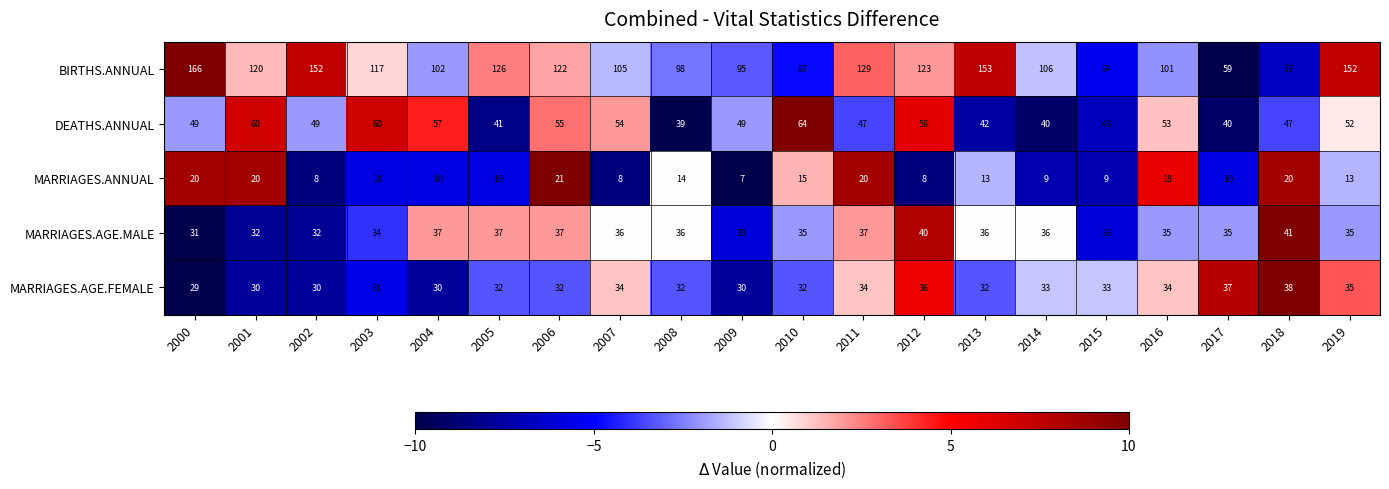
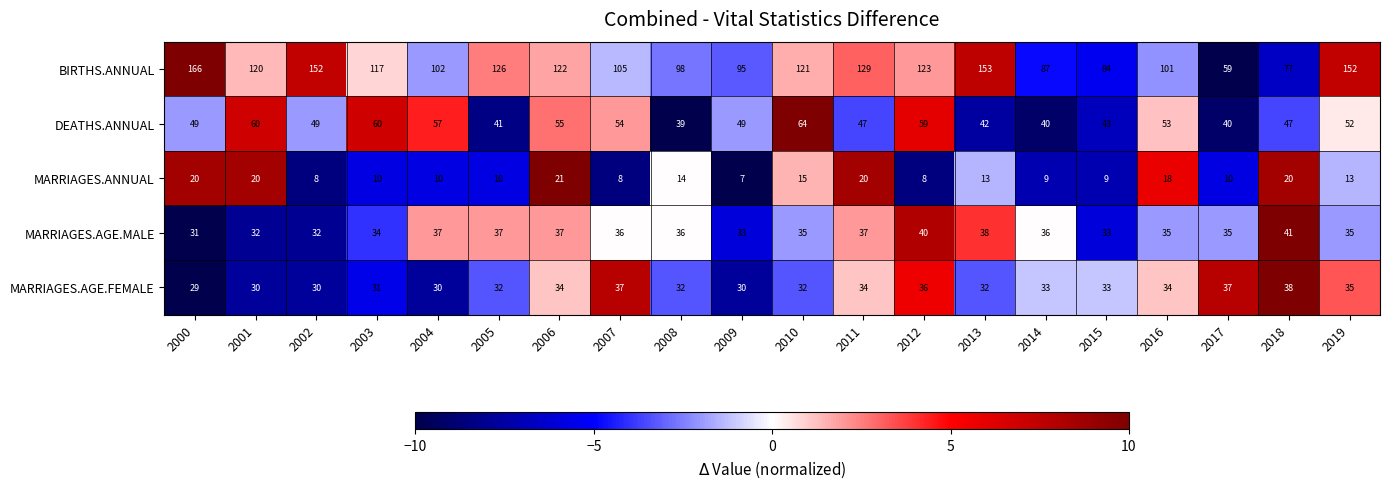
BIRTHS.ANNUAL, 2010: 87 -> 121
BIRTHS.ANNUAL, 2014: 106 -> 87
MARRIAGES.AGE.MALE, 2013: 36 -> 38
MARRIAGES.AGE.FEMALE, 2006: 32 -> 34
MARRIAGES.AGE.FEMALE, 2007: 34 -> 37
